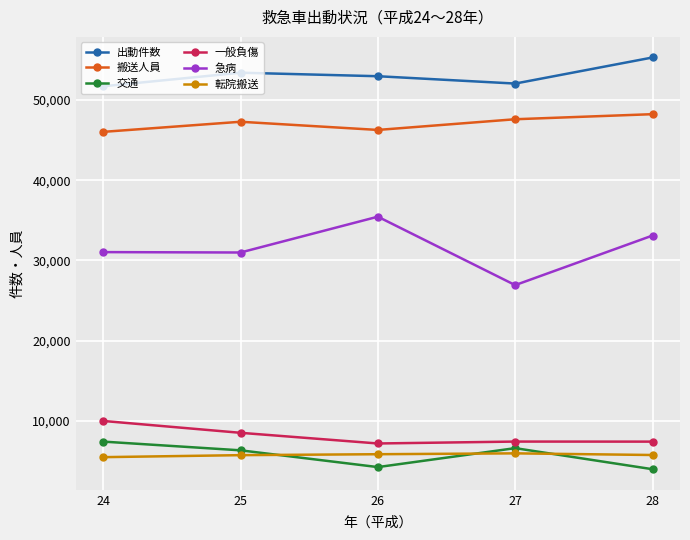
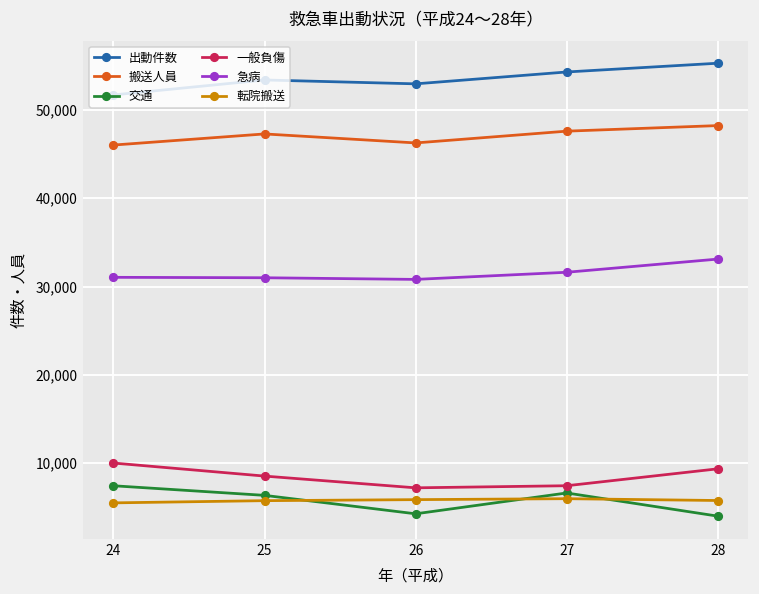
急病, 26: 35,000 -> 31,000
出動件数, 27: 52,000 -> 54,000
急病, 27: 27,000 -> 32,000
一般負傷, 28: 7,000 -> 9,000
